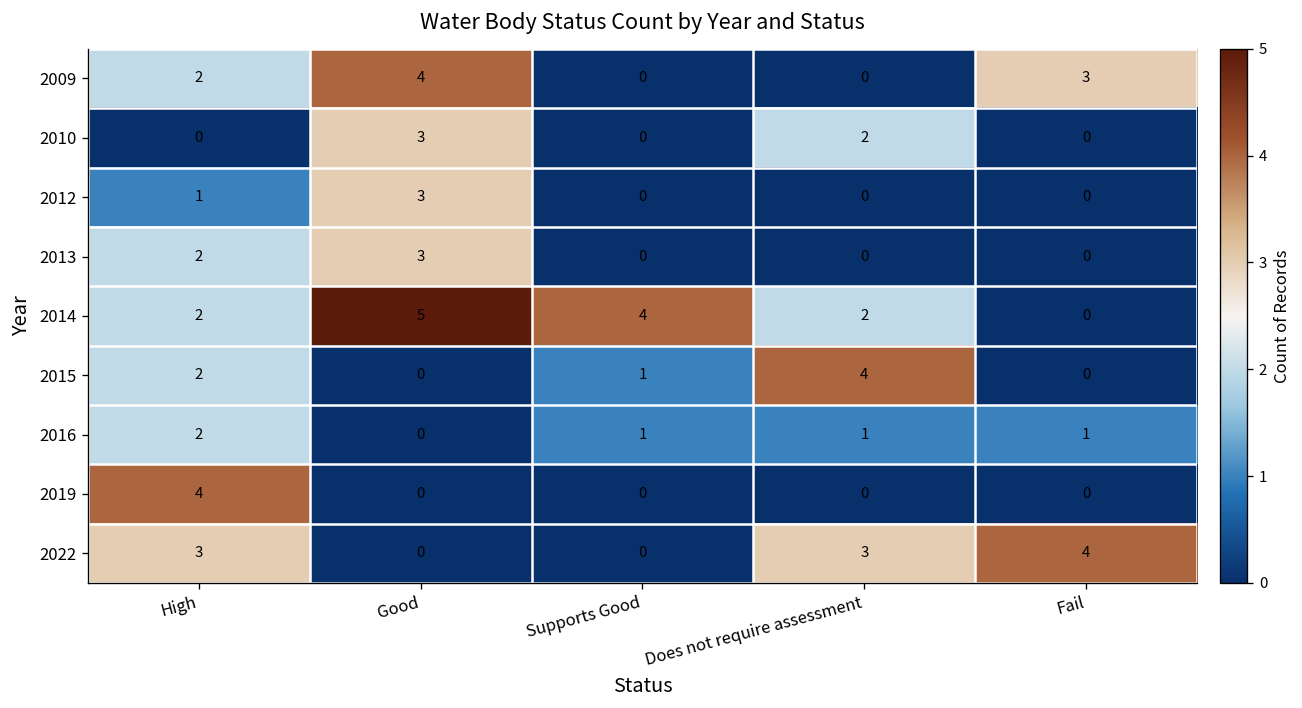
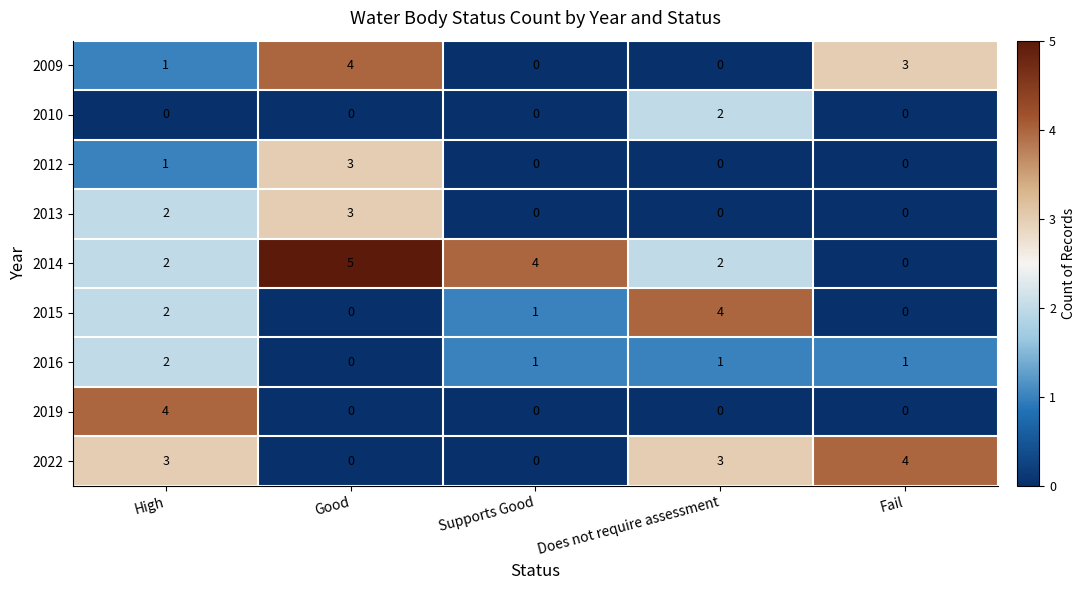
2009, High: 2 -> 1
2010, Good: 3 -> 0
